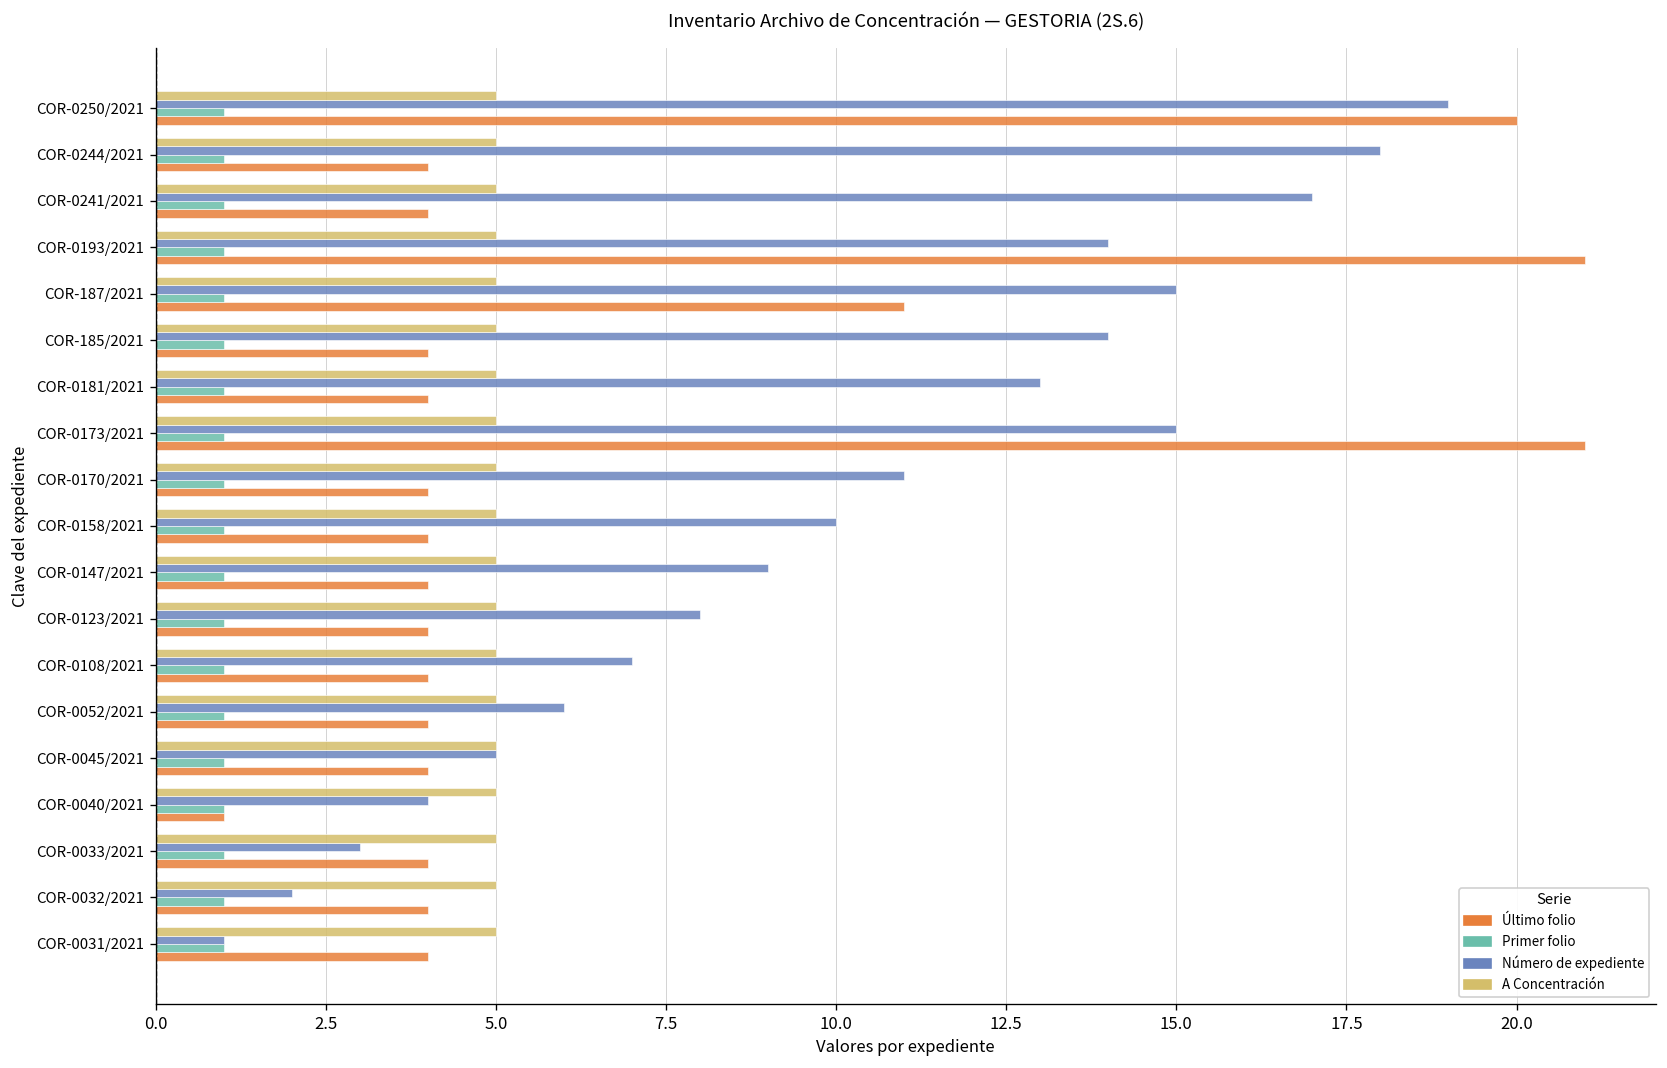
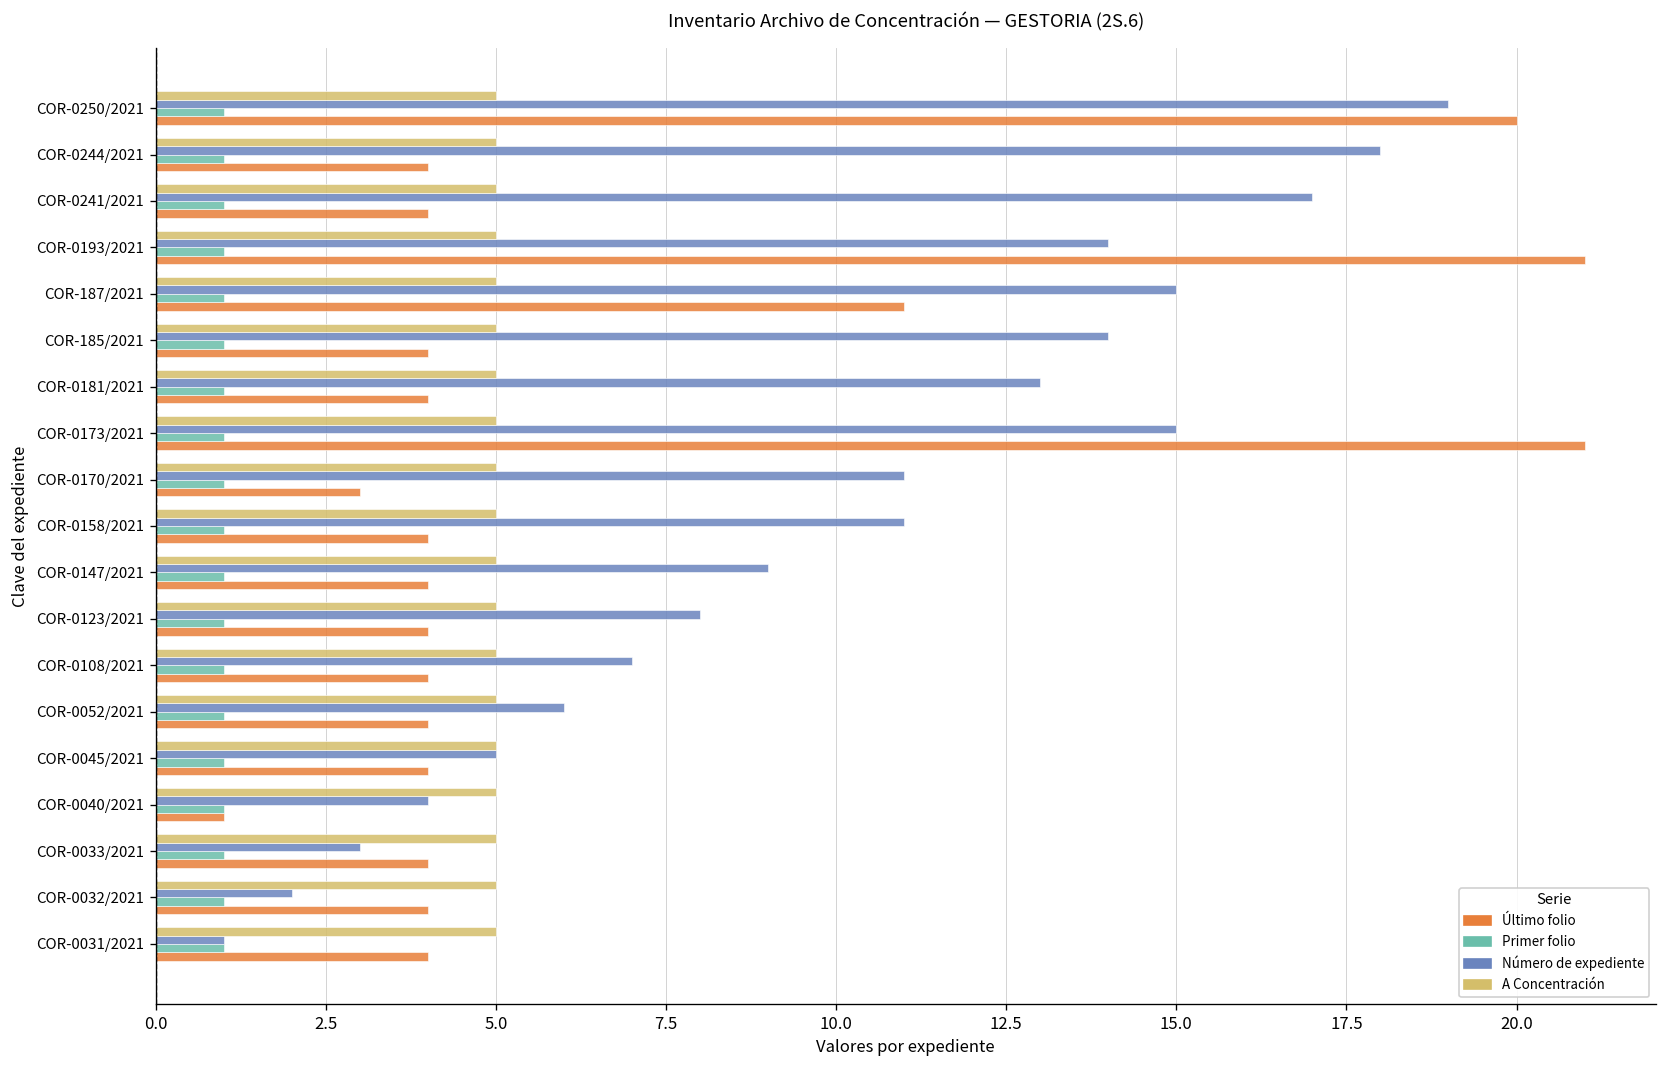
Último folio, COR-0170/2021: 4 -> 3
Número de expediente, COR-0158/2021: 10 -> 11
